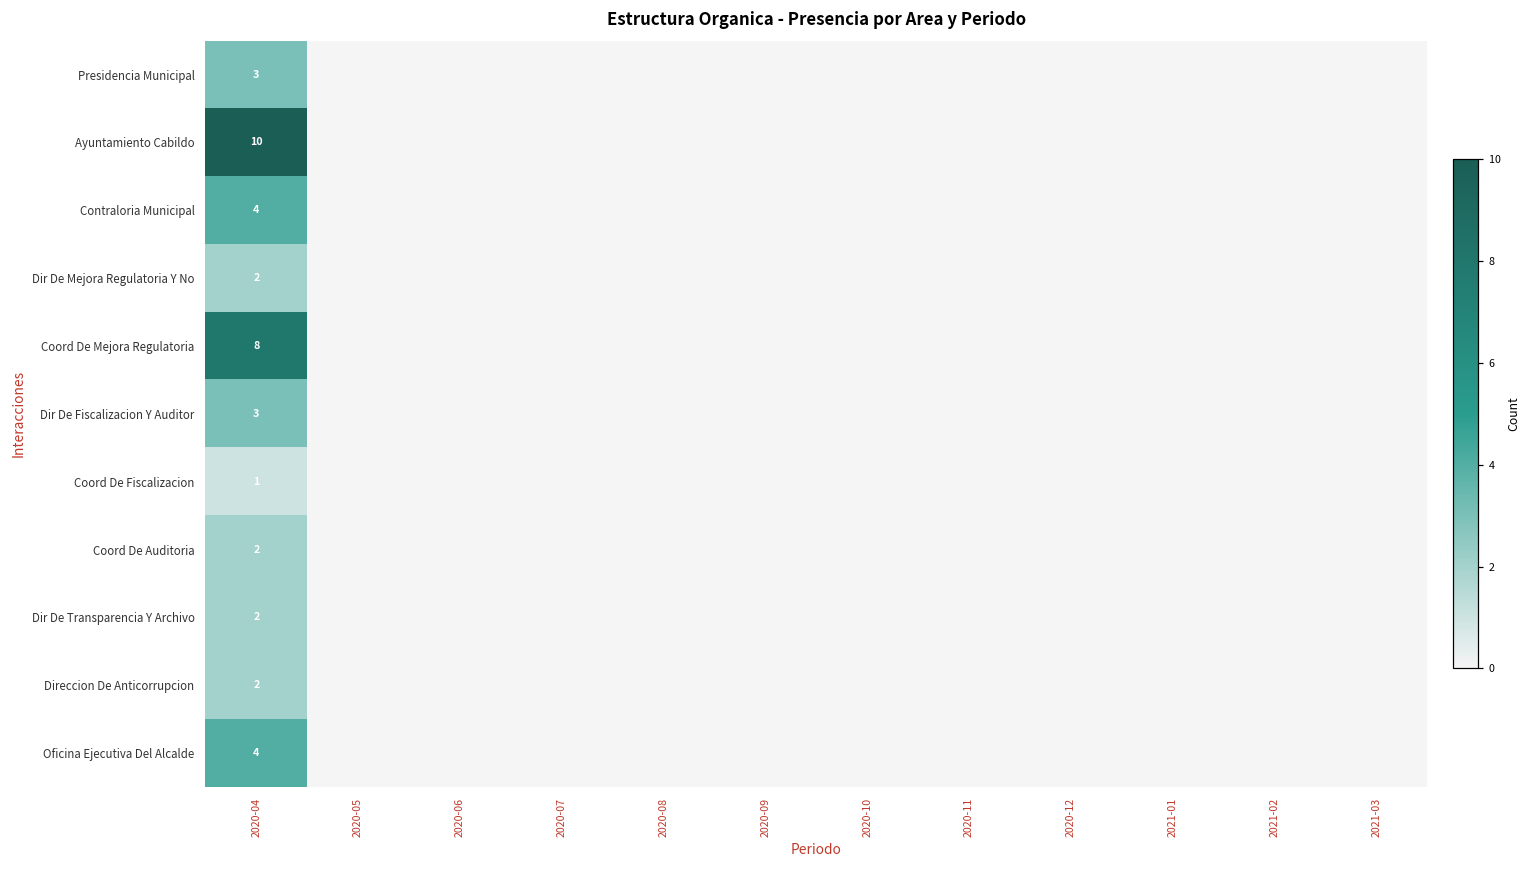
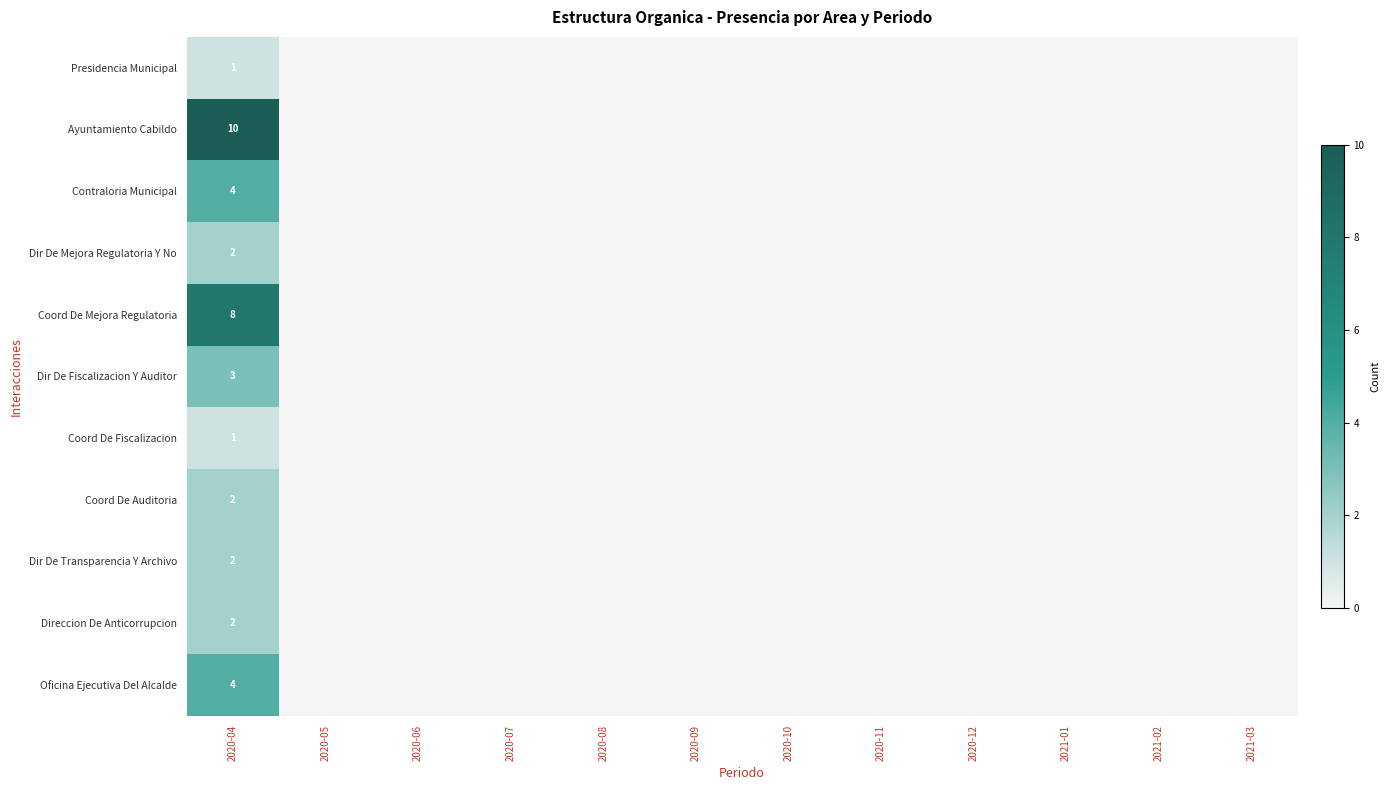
Presidencia Municipal, 2020-04: 3 -> 1
